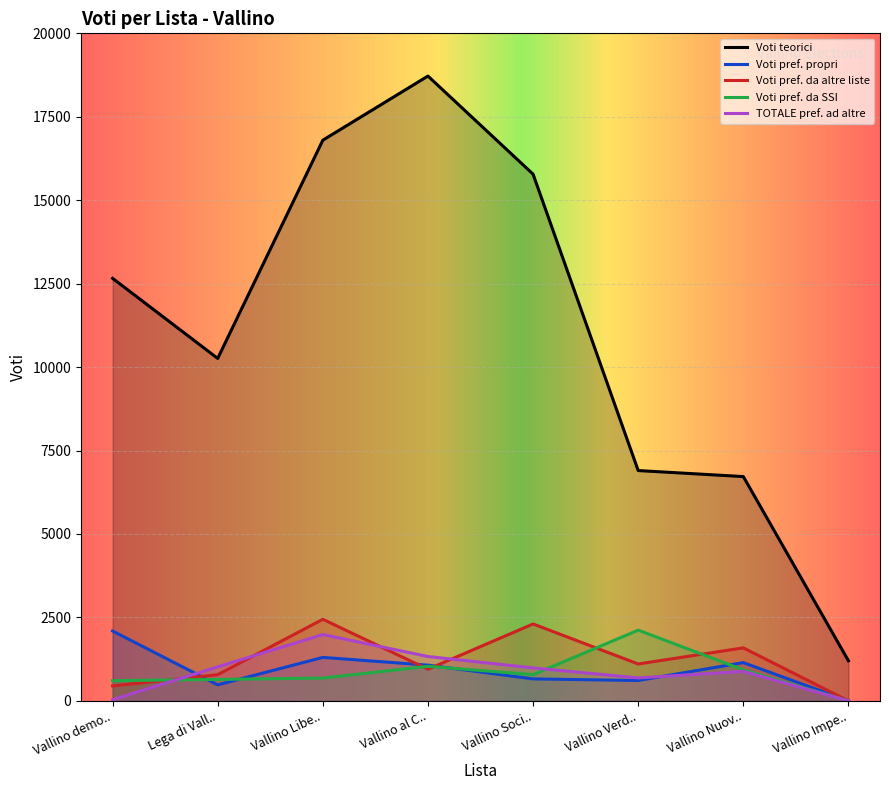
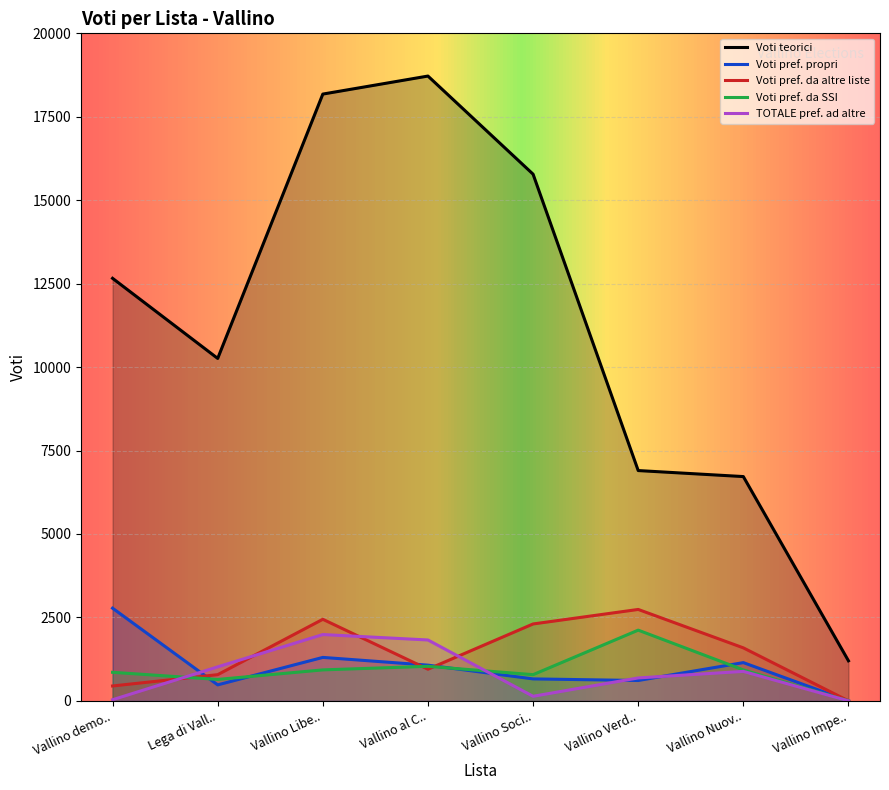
Voti pref. propri, Vallino demo..: 2100 -> 2800
Voti pref. da SSI, Vallino demo..: 600 -> 900
Voti teorici, Vallino Libe..: 16800 -> 18200
Voti pref. da SSI, Vallino Libe..: 700 -> 900
TOTALE pref. ad altre, Vallino al C..: 1300 -> 1800
TOTALE pref. ad altre, Vallino Soci..: 1000 -> 100
Voti pref. da altre liste, Vallino Verd..: 1100 -> 2700
